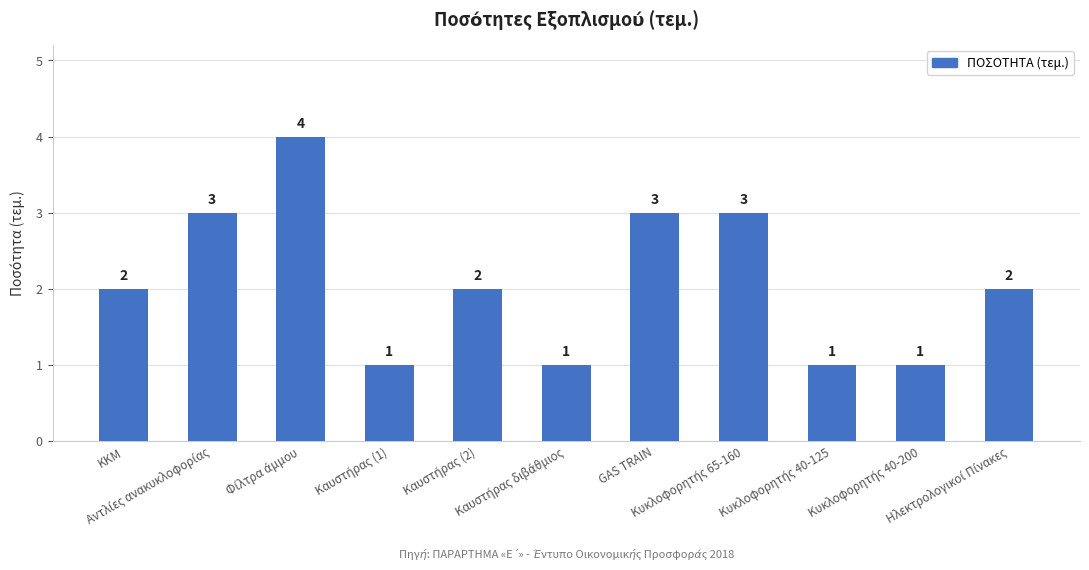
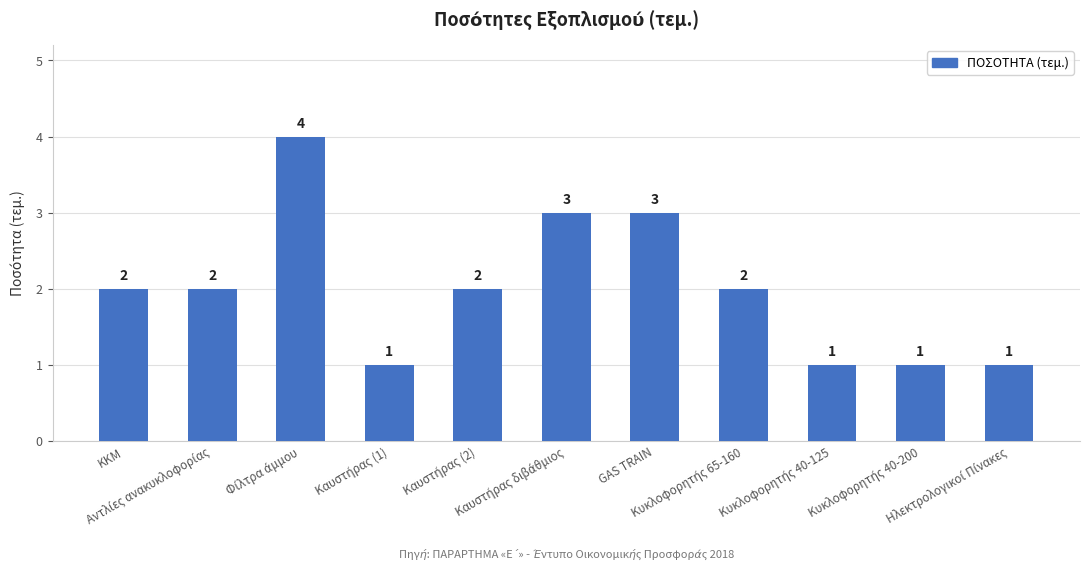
Αντλίες ανακυκλοφορίας: 3 -> 2
Καυστήρας διβάθμιος: 1 -> 3
Κυκλοφορητής 65-160: 3 -> 2
Ηλεκτρολογικοί Πίνακες: 2 -> 1
